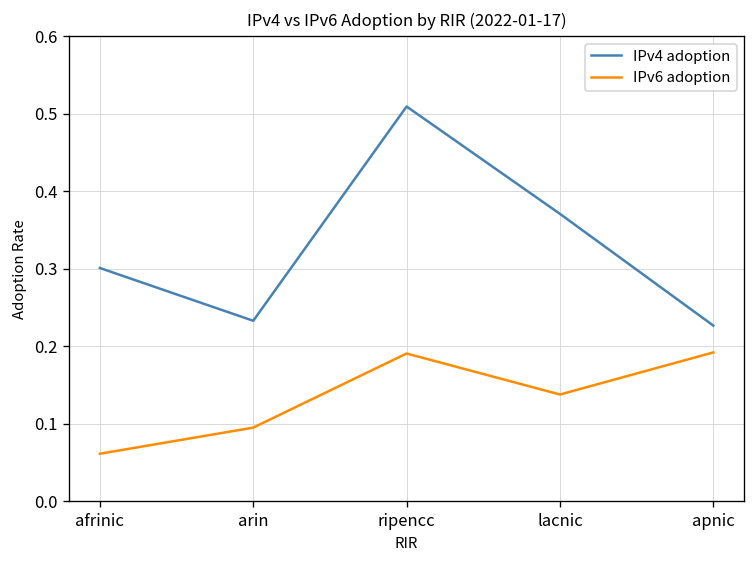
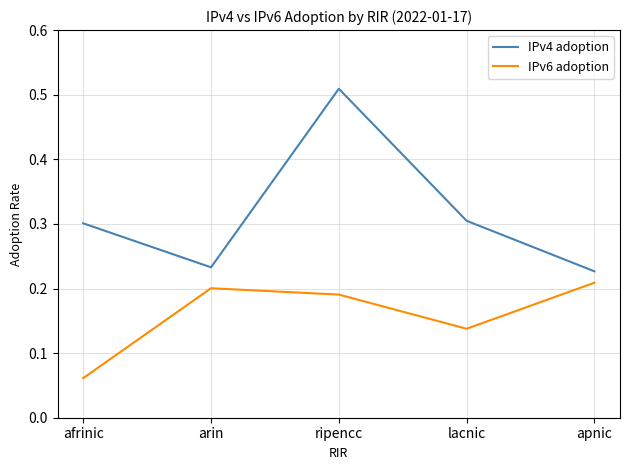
IPv6 adoption, arin: 0.10 -> 0.20
IPv4 adoption, lacnic: 0.37 -> 0.30
IPv6 adoption, apnic: 0.19 -> 0.21
